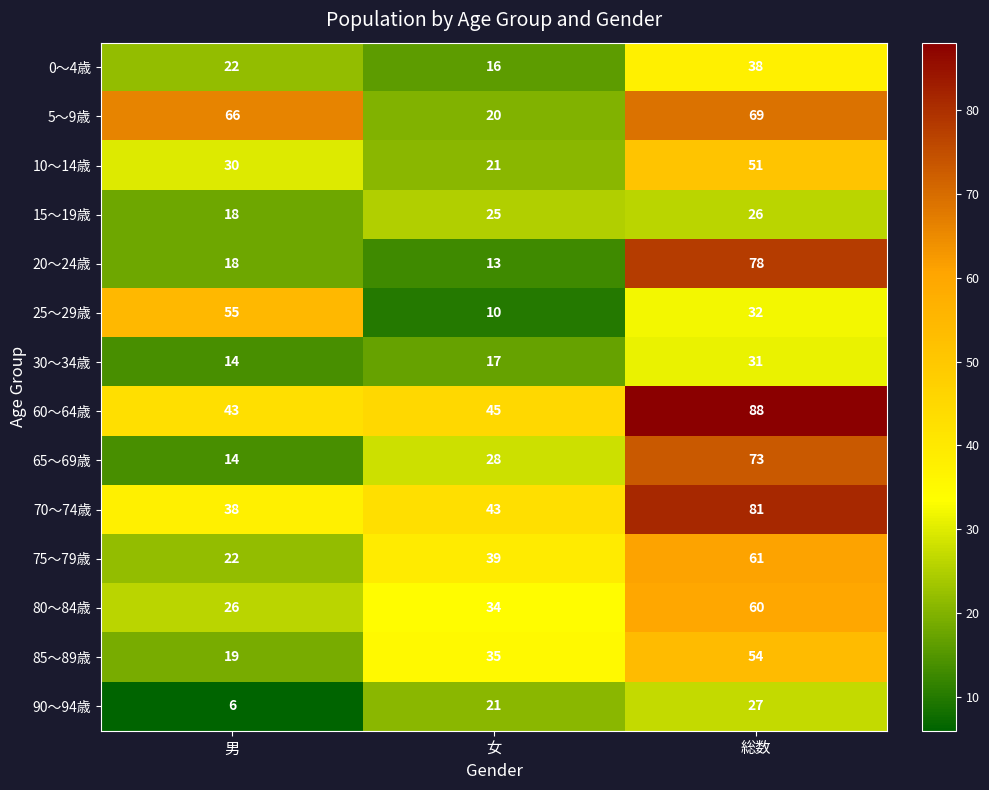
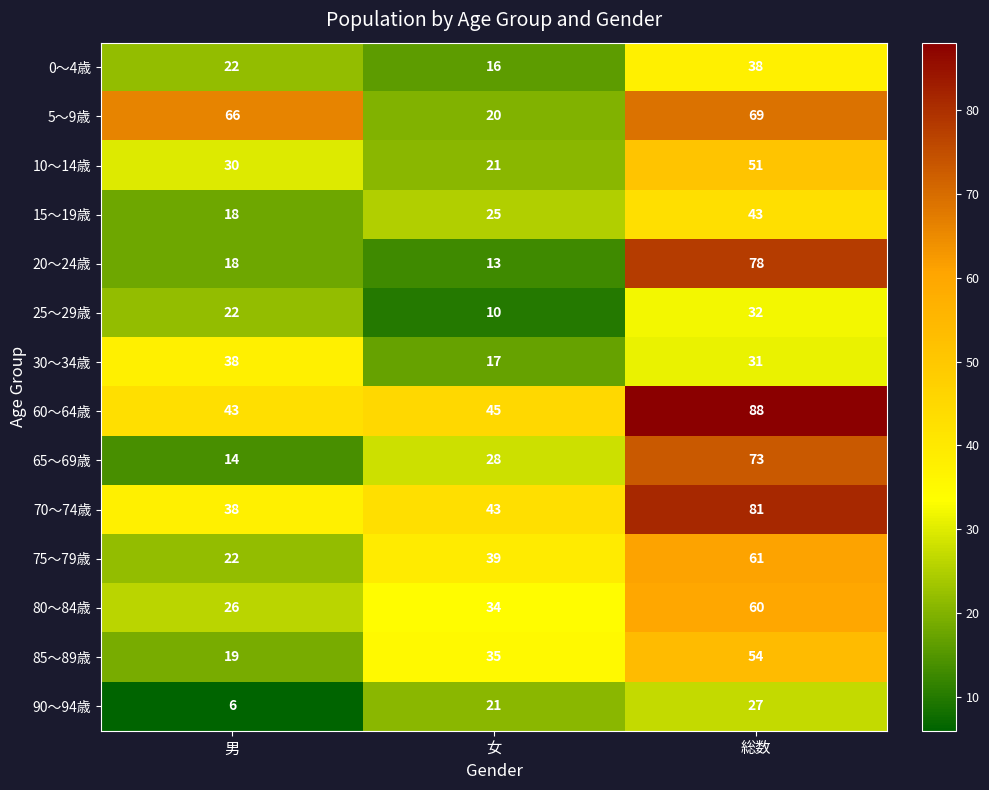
15～19歳, 総数: 26 -> 43
25～29歳, 男: 55 -> 22
30～34歳, 男: 14 -> 38
